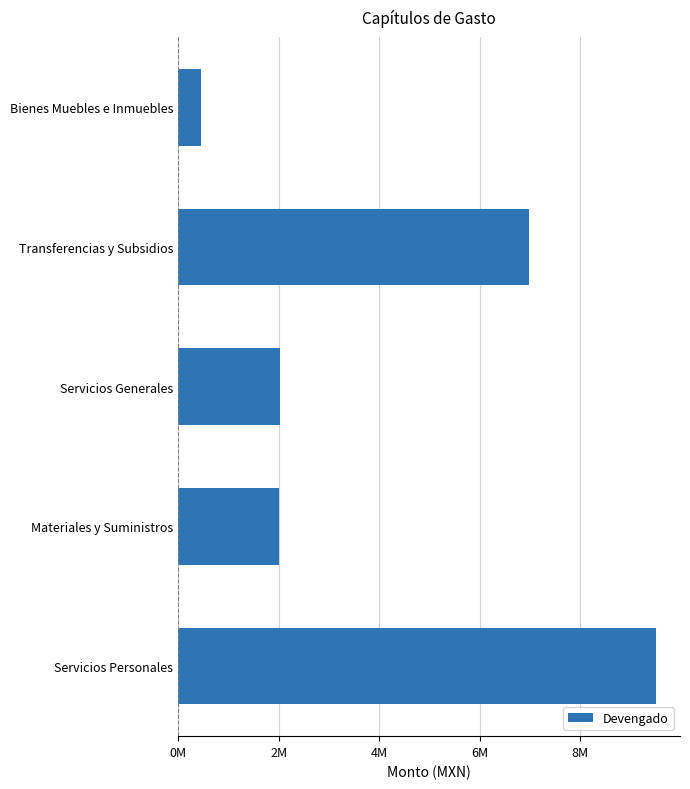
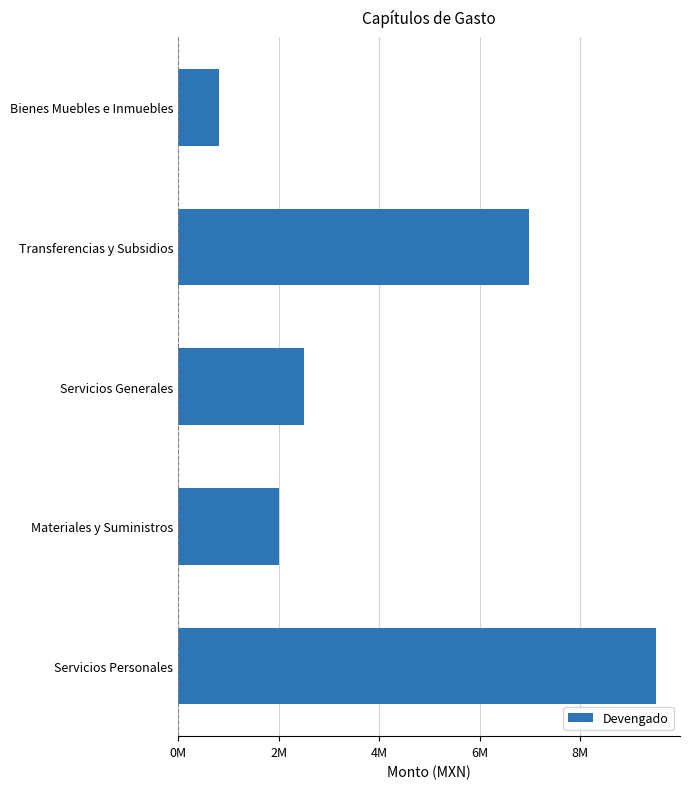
Bienes Muebles e Inmuebles: 400000 -> 800000
Servicios Generales: 2000000 -> 2500000
